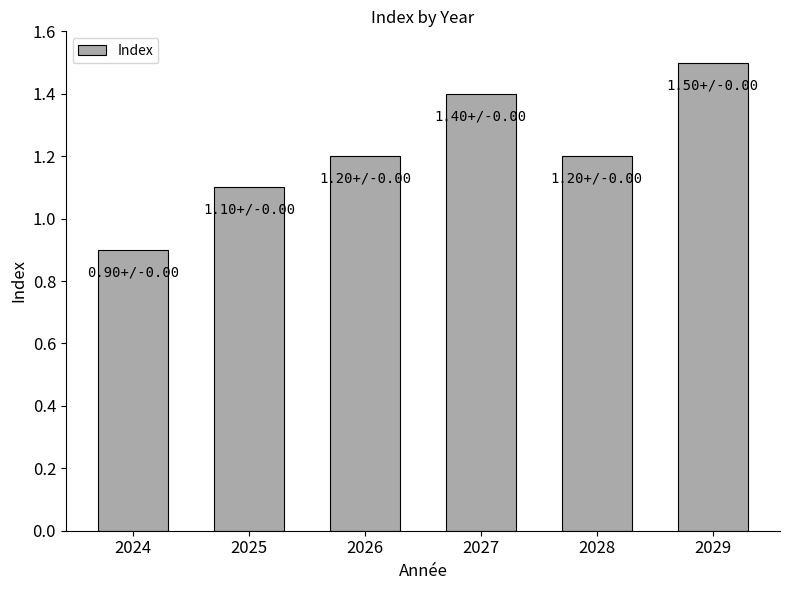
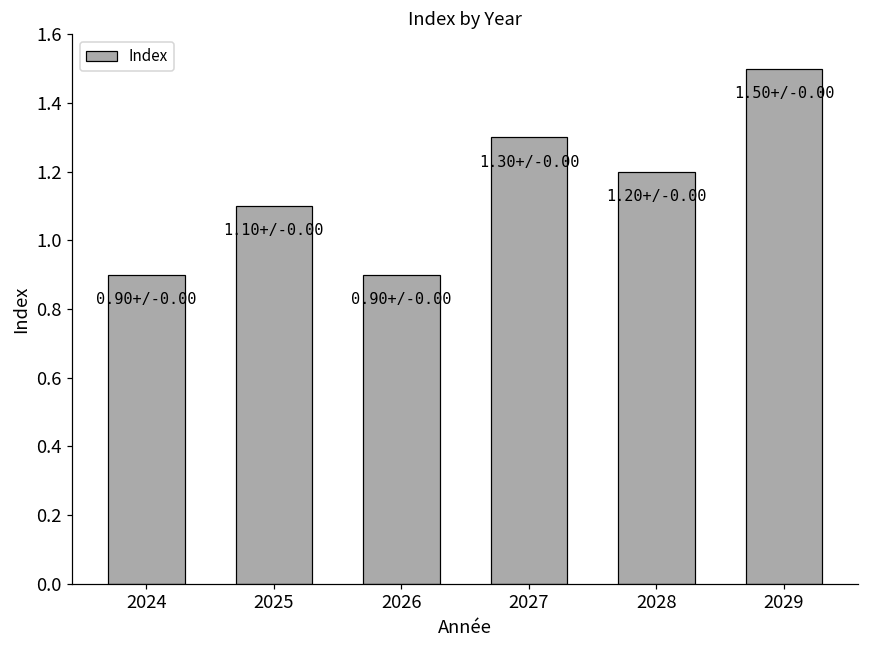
2026: 1.20+/ -> 0.90+/
2027: 1.40+/ -> 1.30+/
